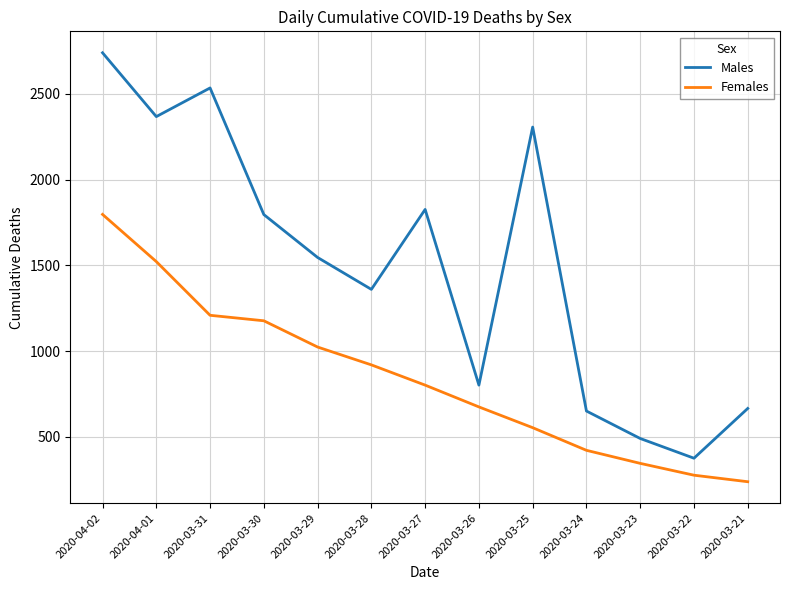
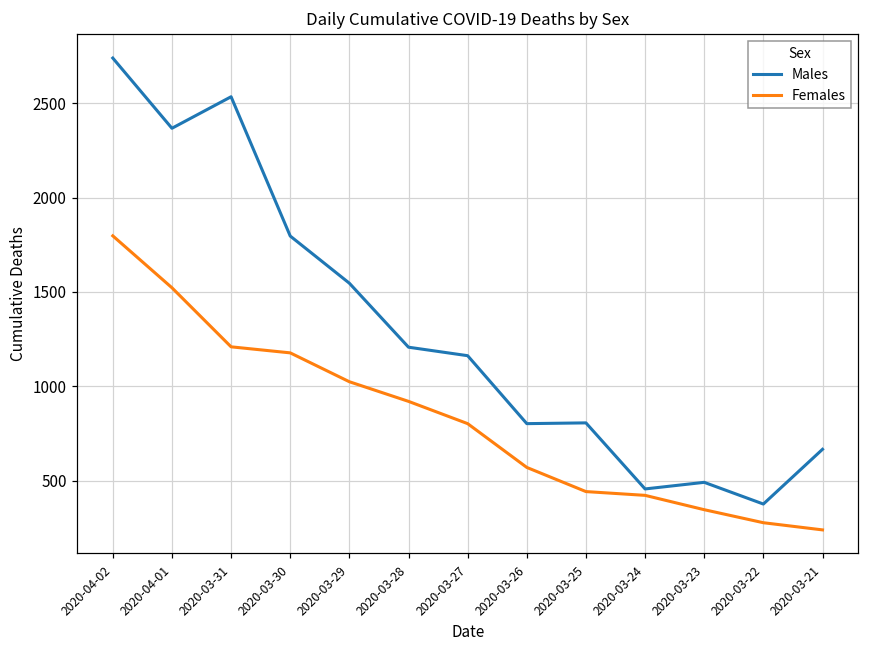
Males, 2020-03-28: 1360 -> 1210
Males, 2020-03-27: 1830 -> 1160
Females, 2020-03-26: 680 -> 570
Males, 2020-03-25: 2310 -> 810
Females, 2020-03-25: 550 -> 440
Males, 2020-03-24: 650 -> 460
